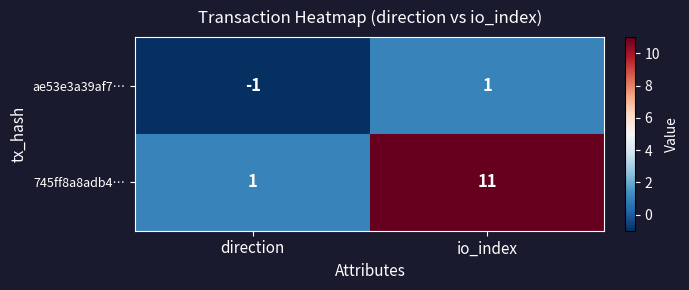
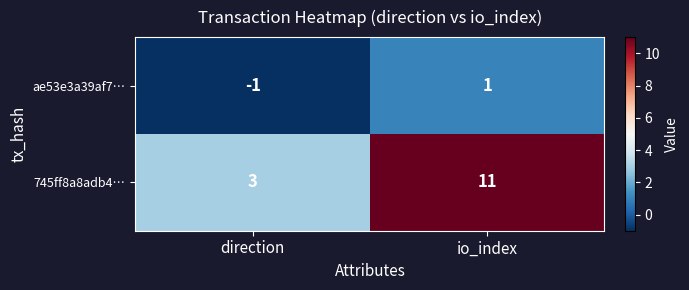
745ff8a8adb4…, direction: 1 -> 3
